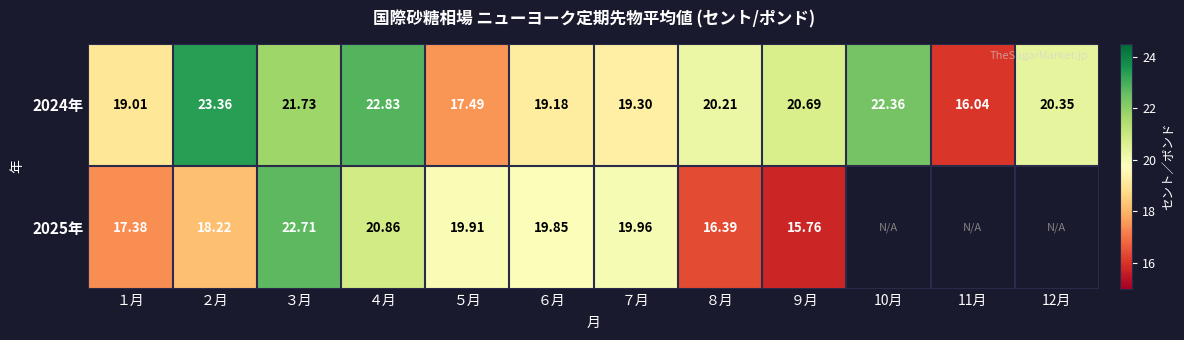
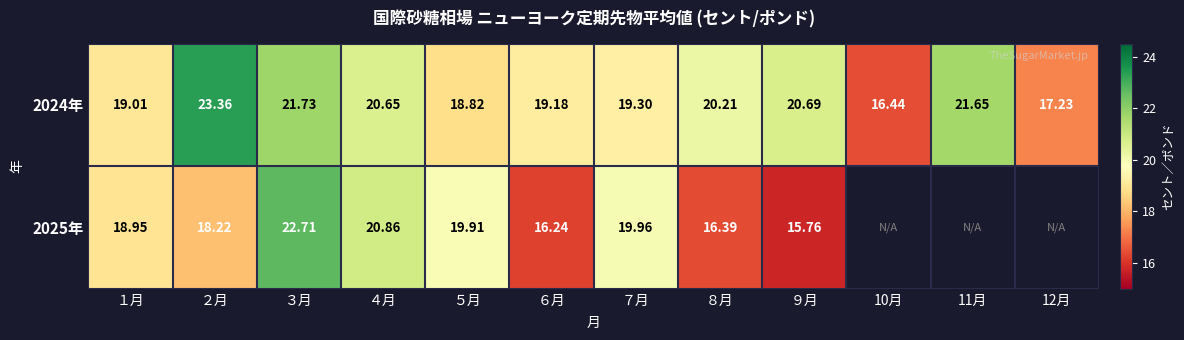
2024年, ４月: 22.83 -> 20.65
2024年, ５月: 17.49 -> 18.82
2024年, 10月: 22.36 -> 16.44
2024年, 11月: 16.04 -> 21.65
2024年, 12月: 20.35 -> 17.23
2025年, １月: 17.38 -> 18.95
2025年, ６月: 19.85 -> 16.24
